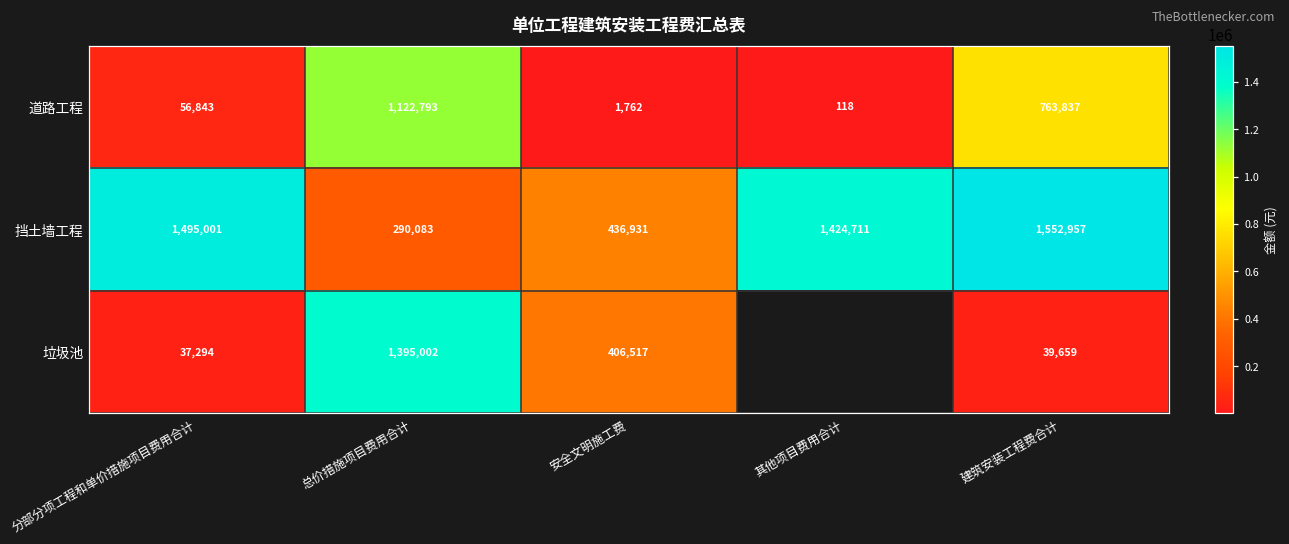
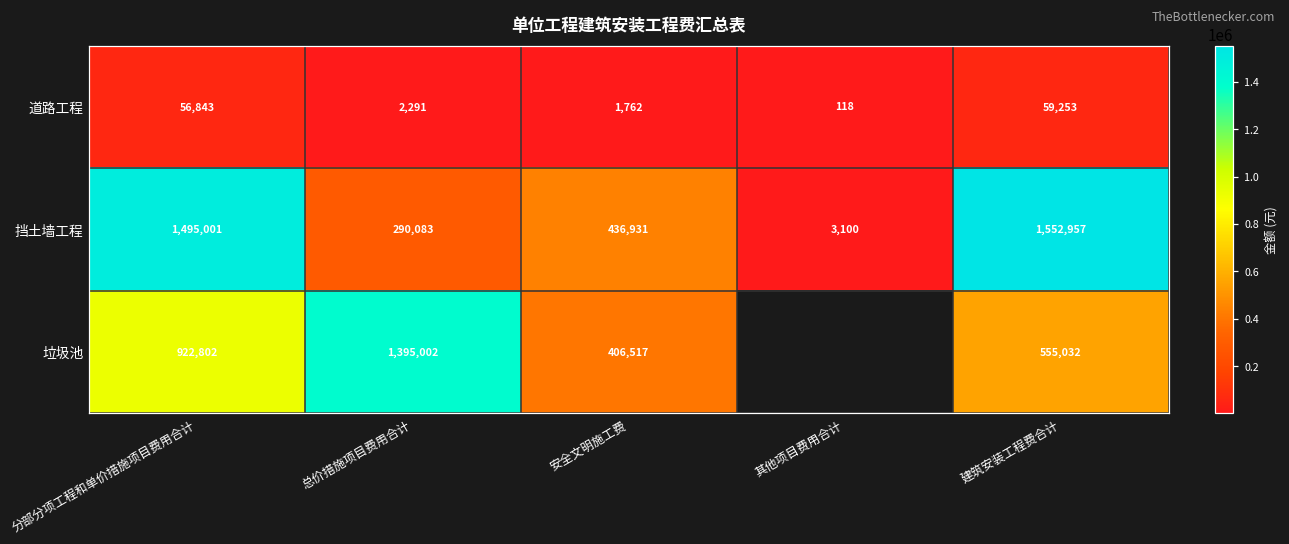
道路工程, 总价措施项目费用合计: 1,122,793 -> 2,291
道路工程, 建筑安装工程费合计: 763,837 -> 59,253
挡土墙工程, 其他项目费用合计: 1,424,711 -> 3,100
垃圾池, 分部分项工程和单价措施项目费用合计: 37,294 -> 922,802
垃圾池, 建筑安装工程费合计: 39,659 -> 555,032
